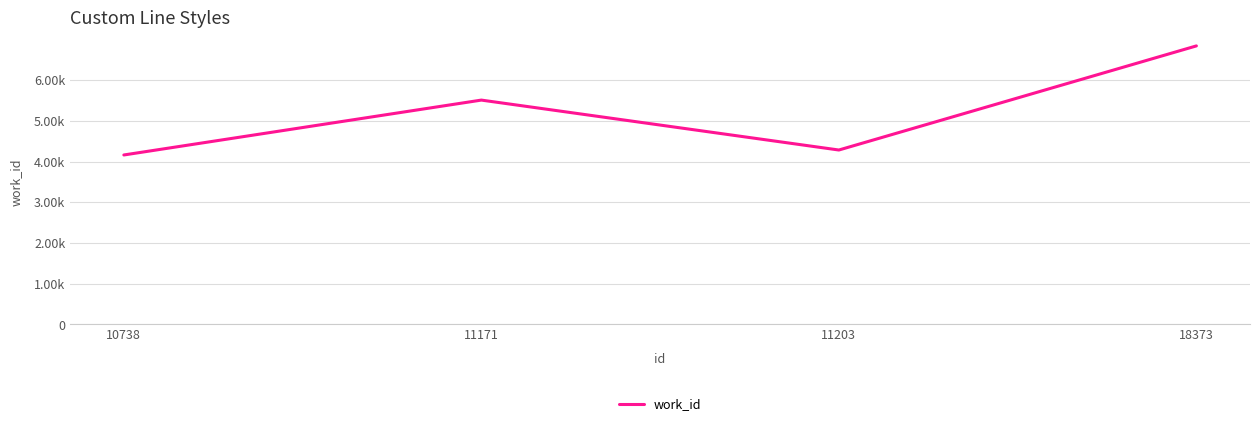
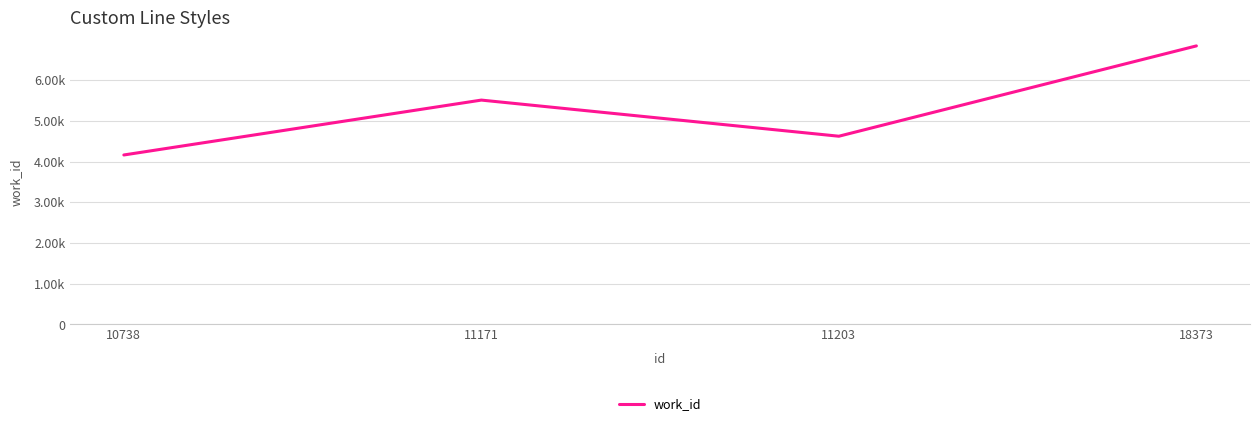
11203: 4300 -> 4600
